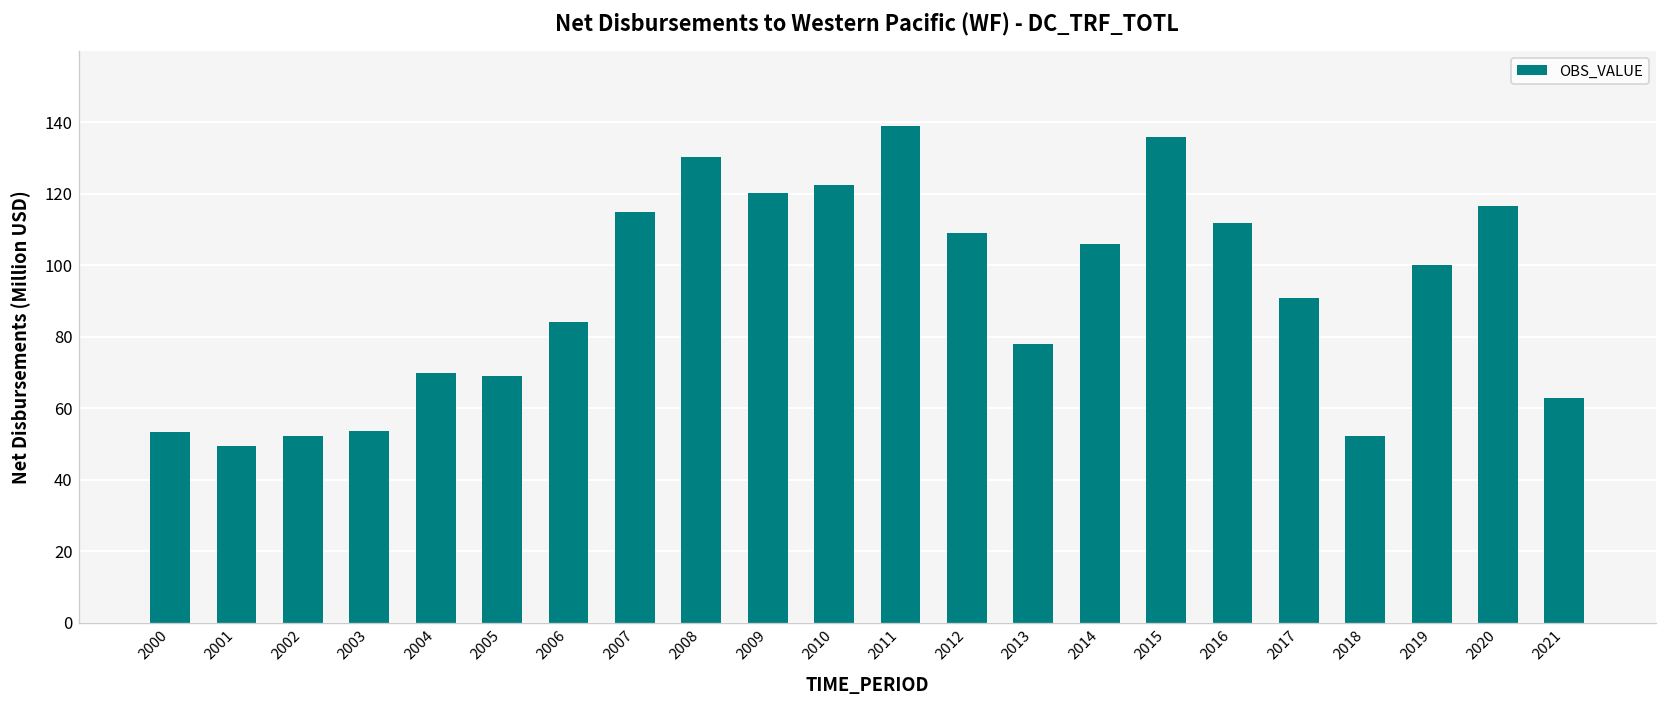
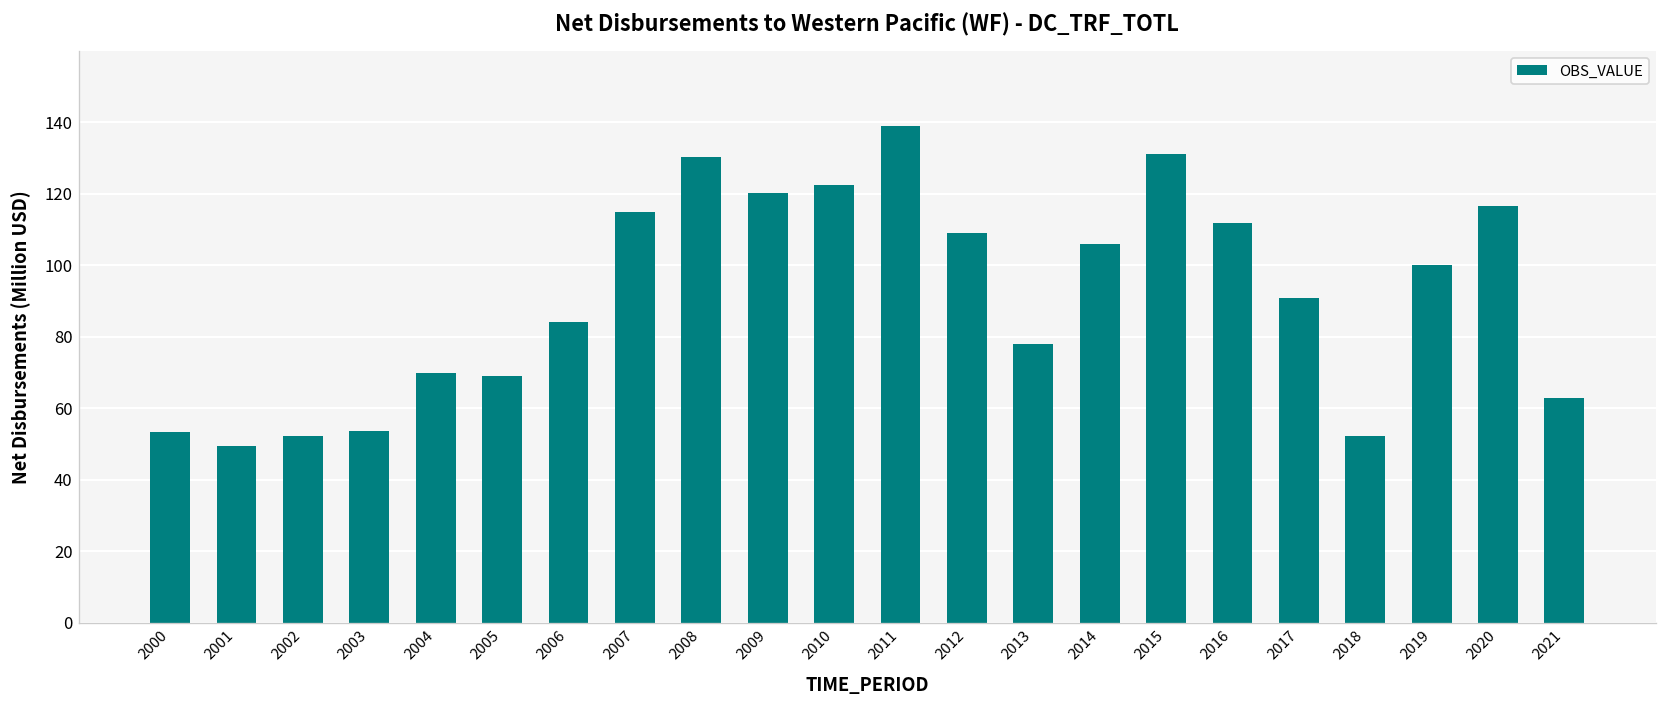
2015: 136 -> 131
